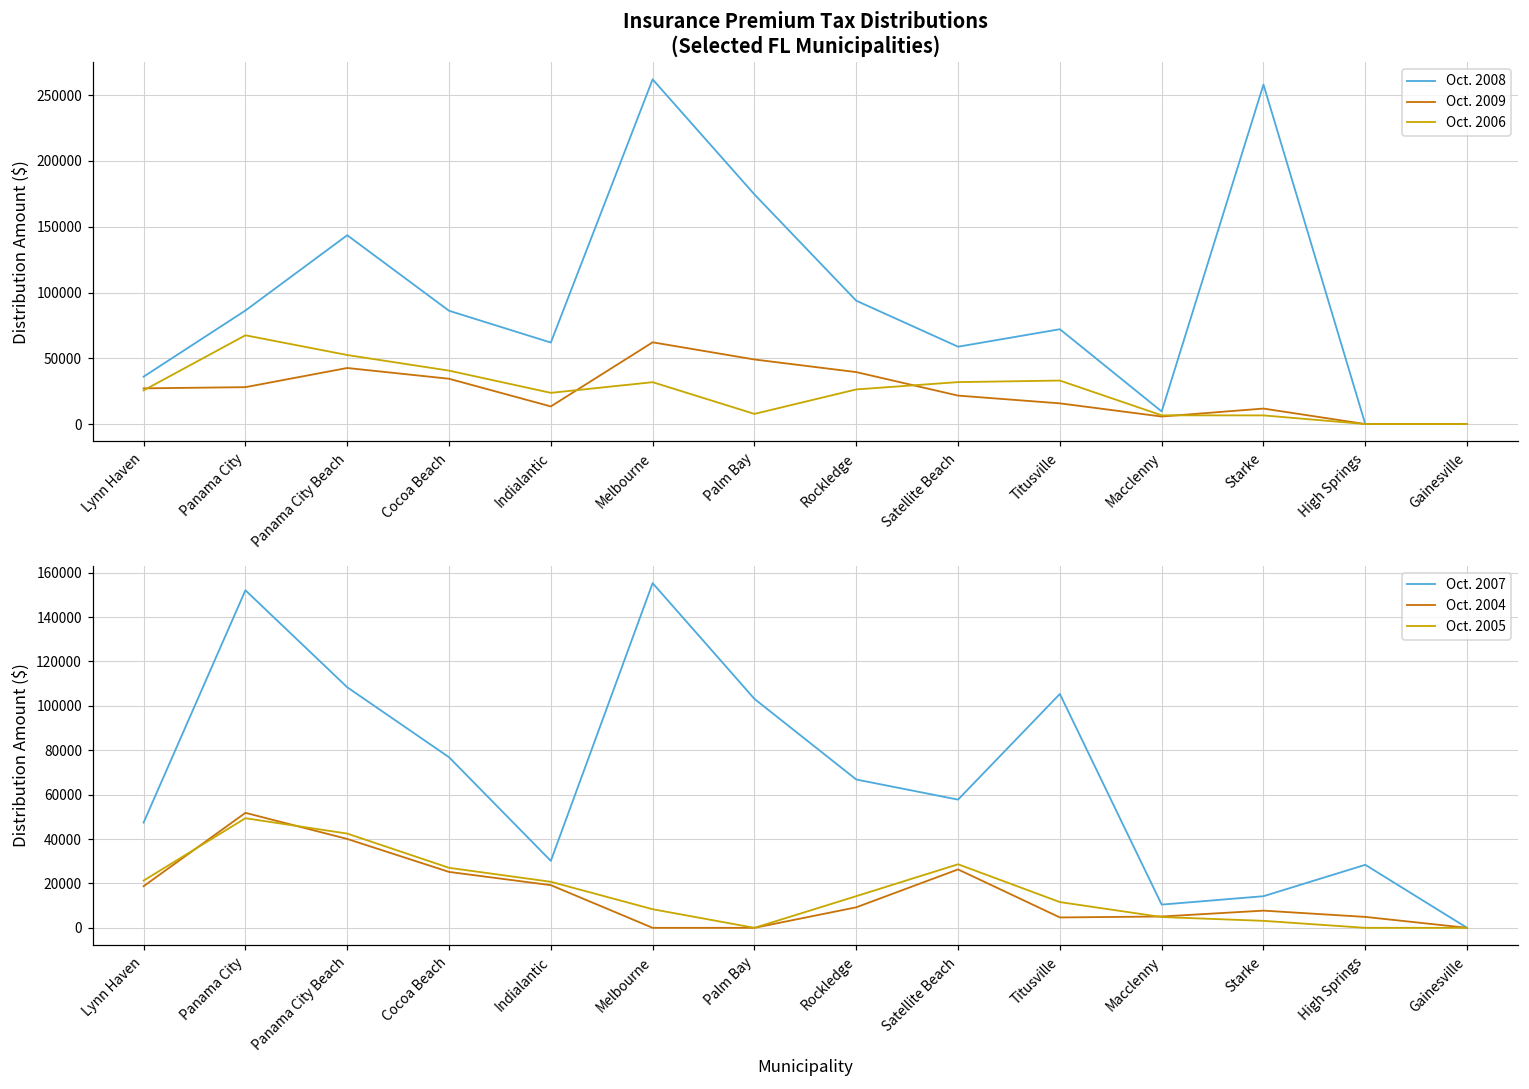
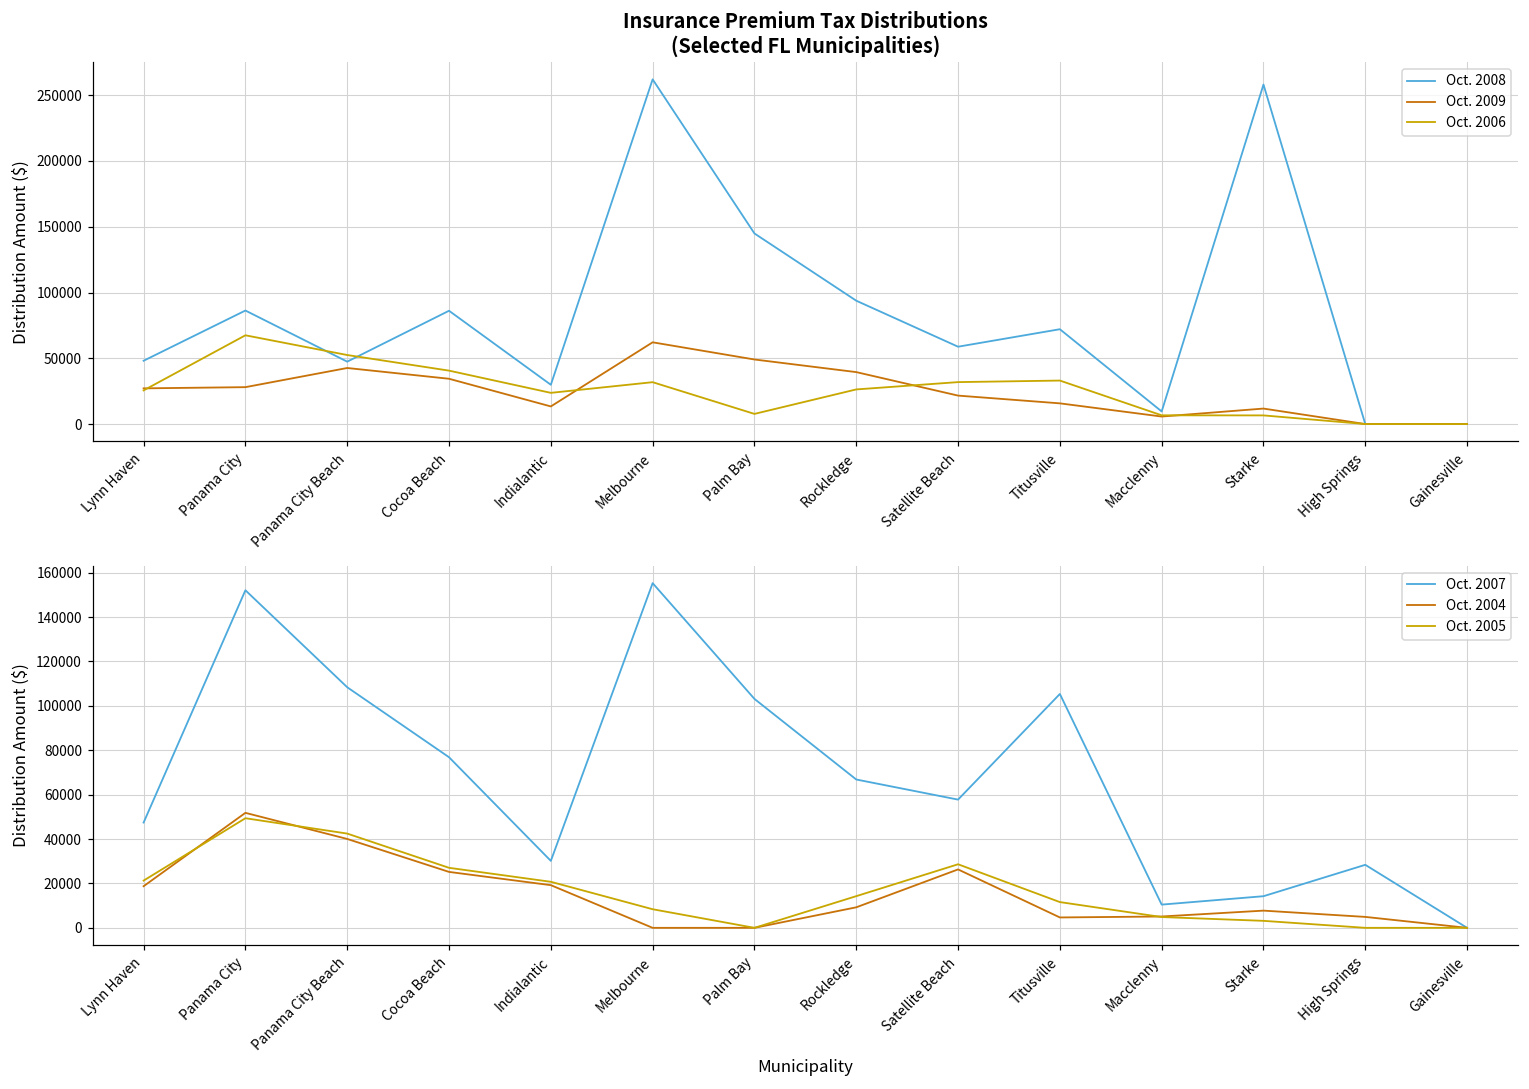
Insurance Premium Tax Distributions (Selected FL Municipalities), Oct. 2008, Lynn Haven: 36000 -> 48000
Insurance Premium Tax Distributions (Selected FL Municipalities), Oct. 2008, Panama City Beach: 144000 -> 47000
Insurance Premium Tax Distributions (Selected FL Municipalities), Oct. 2008, Indialantic: 62000 -> 30000
Insurance Premium Tax Distributions (Selected FL Municipalities), Oct. 2008, Palm Bay: 175000 -> 145000
